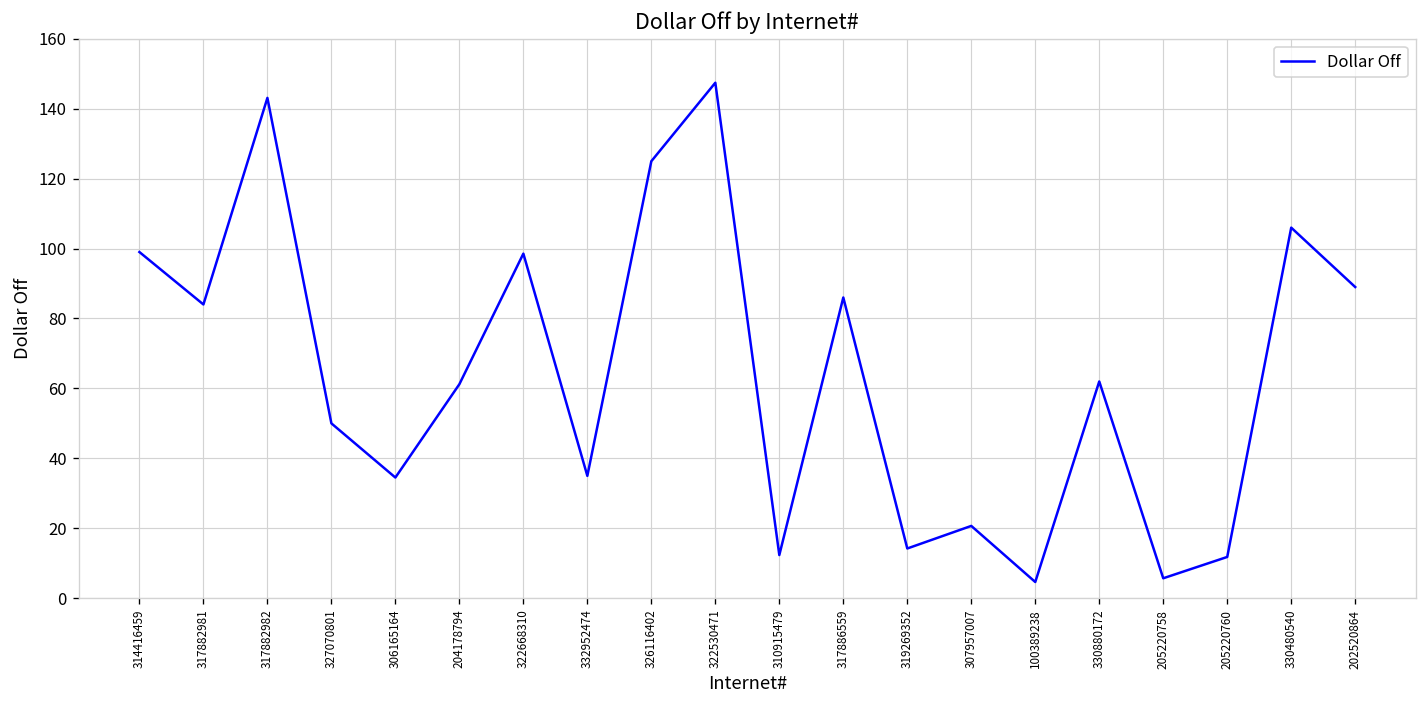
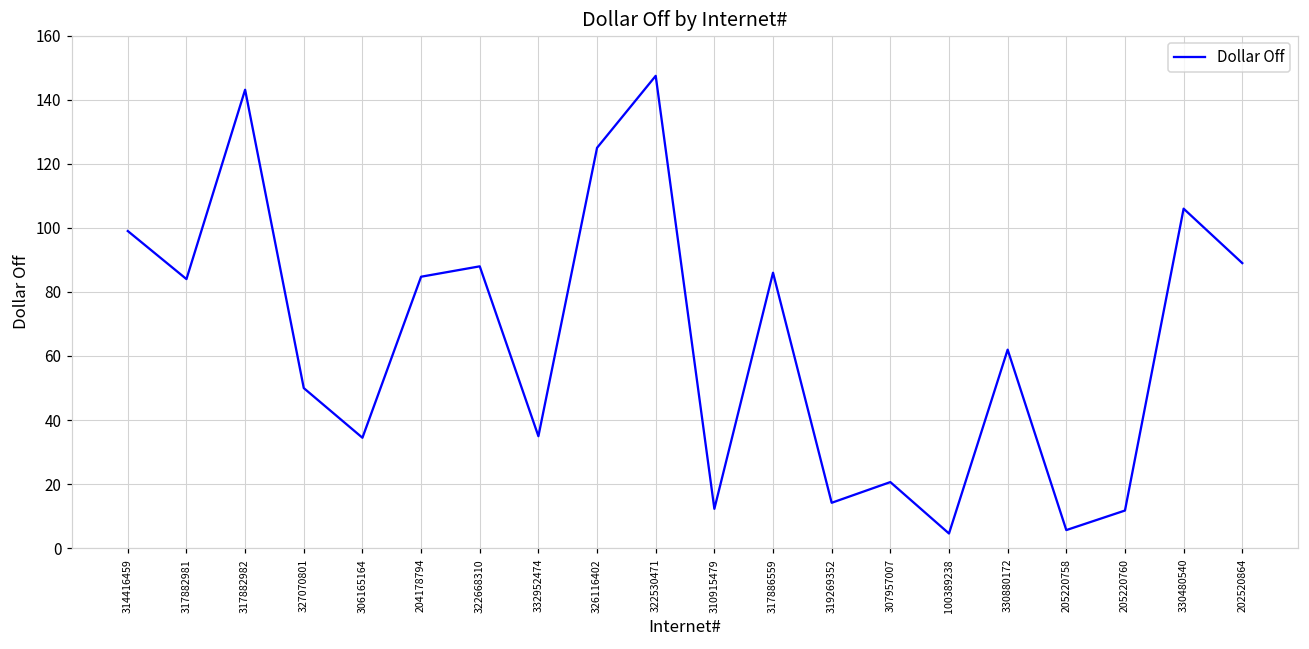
204178794: 61 -> 85
322668310: 99 -> 88
